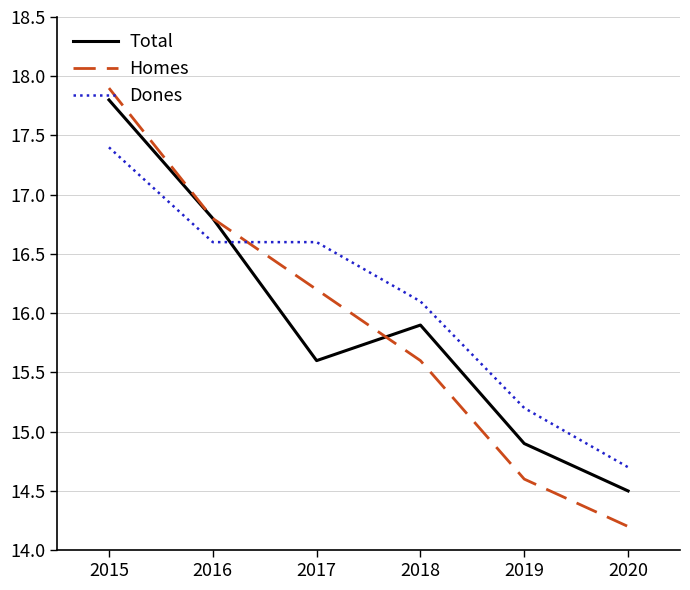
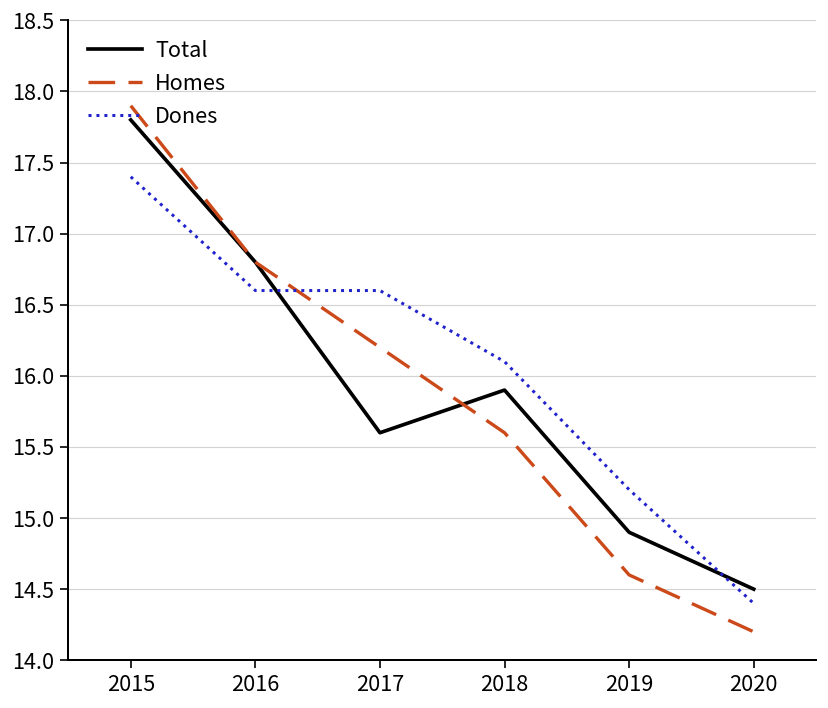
Dones, 2020: 14.7 -> 14.4
